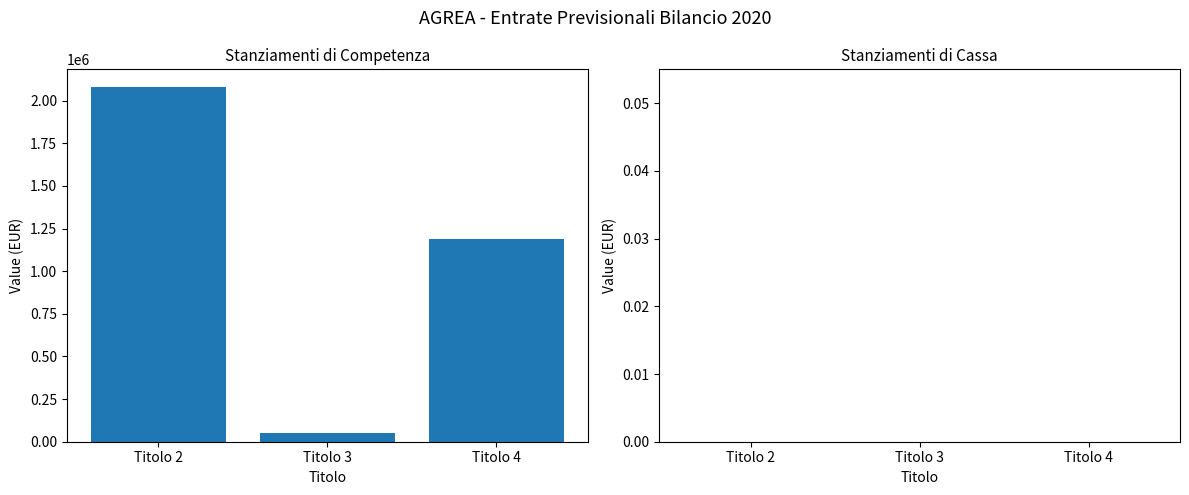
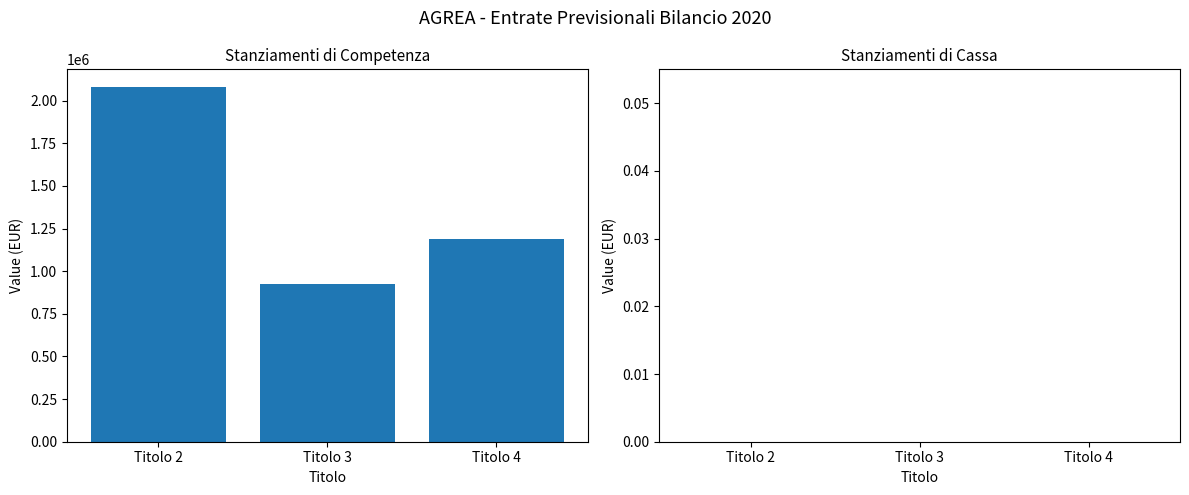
Stanziamenti di Competenza, Titolo 3: 50000 -> 930000
